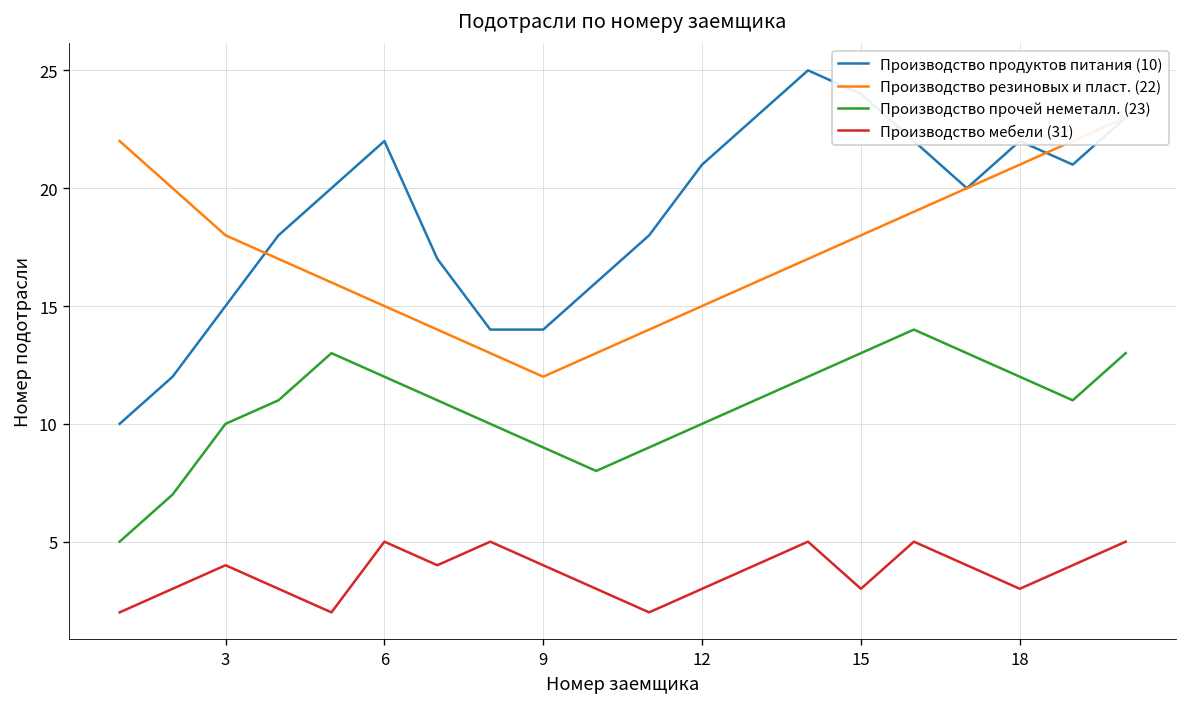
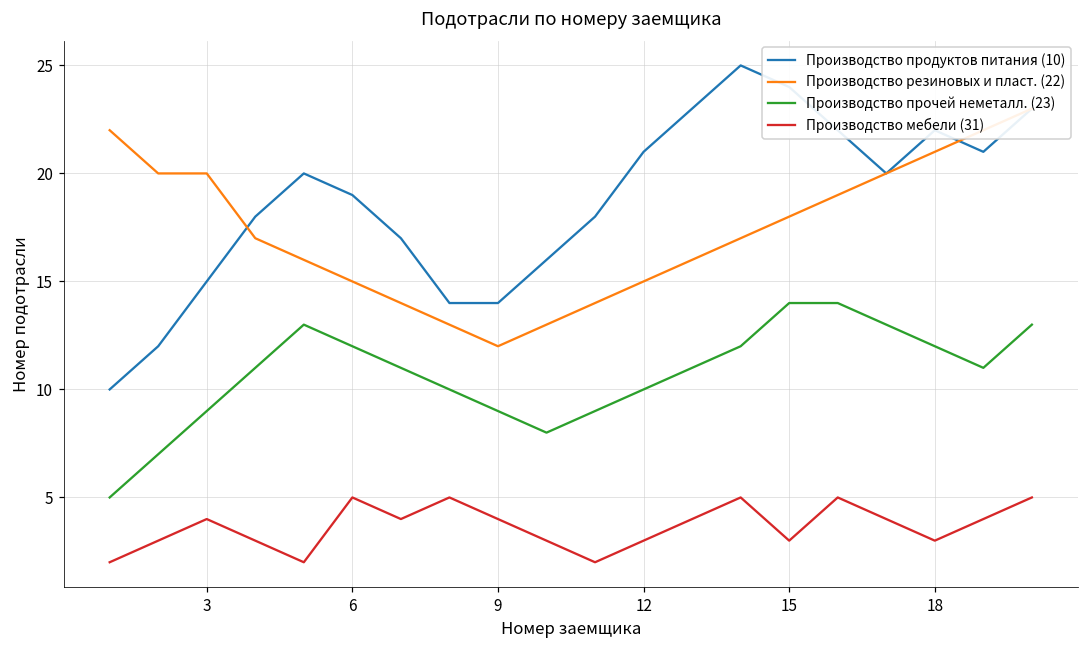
Производство резиновых и пласт. (22), 3: 18 -> 20
Производство прочей неметалл. (23), 3: 10 -> 9
Производство продуктов питания (10), 6: 22 -> 19
Производство прочей неметалл. (23), 15: 13 -> 14
